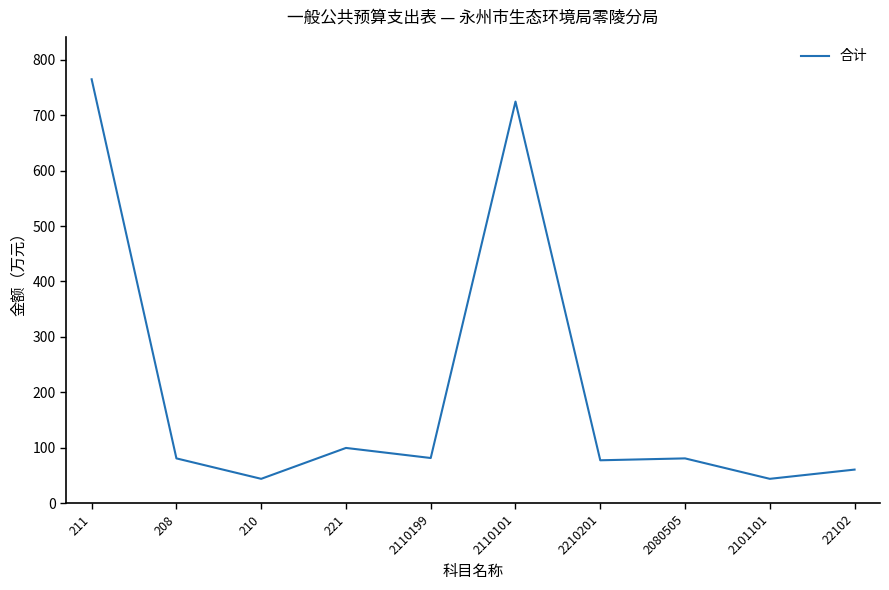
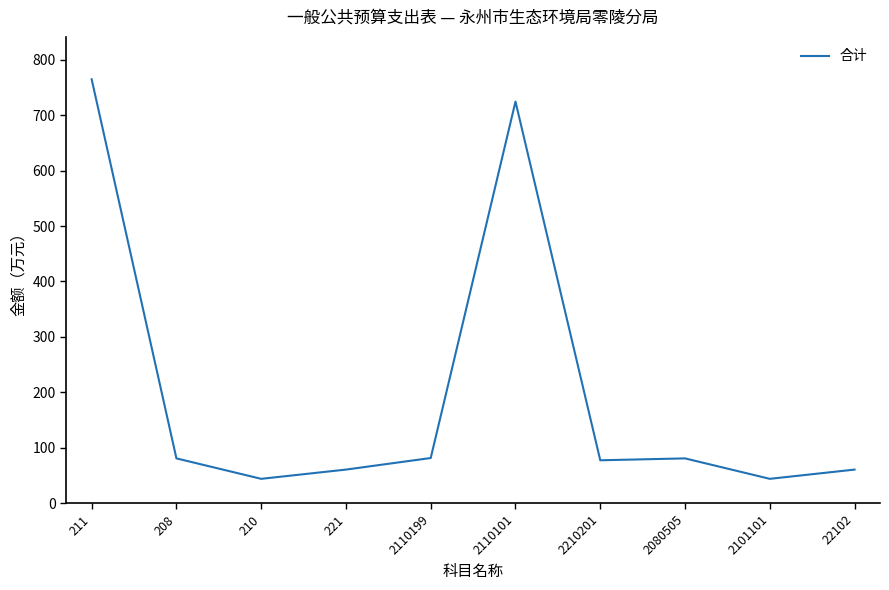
221: 100 -> 60
